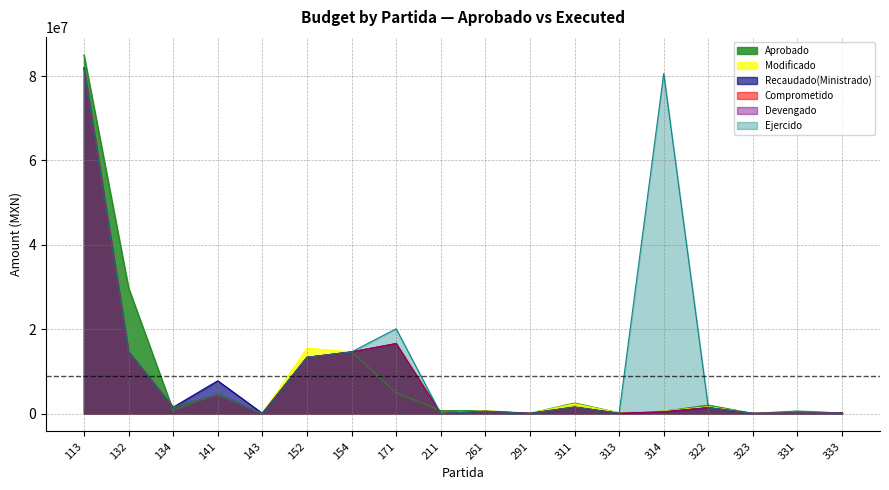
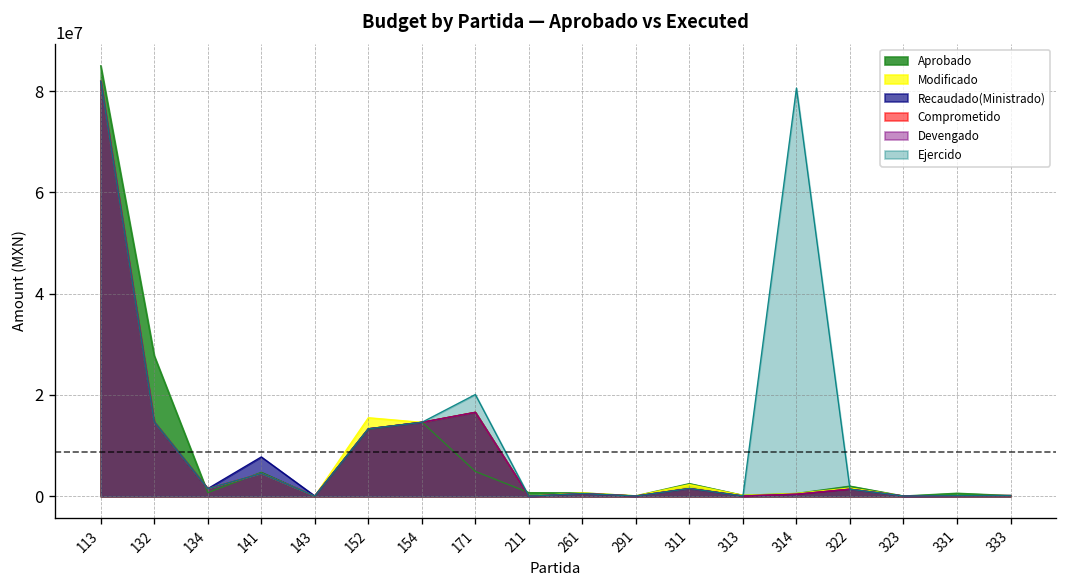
Aprobado, 132: 30000000 -> 28000000
